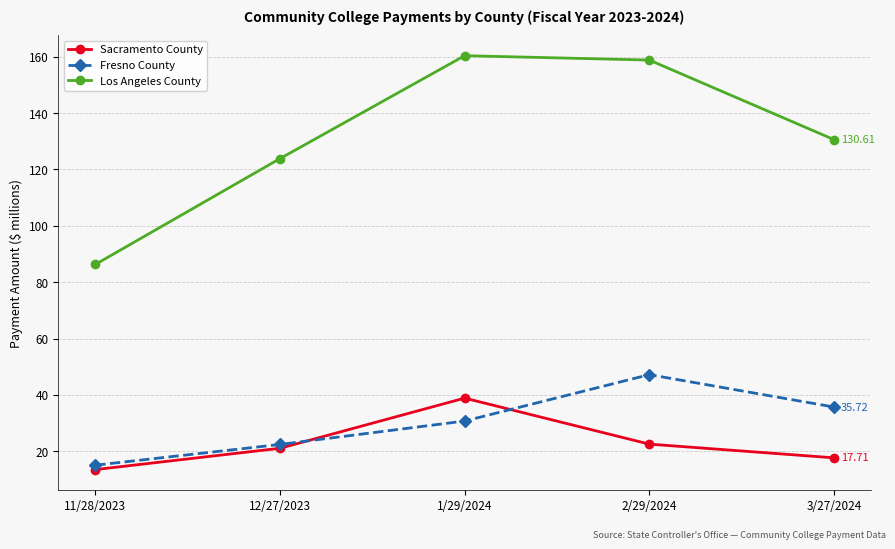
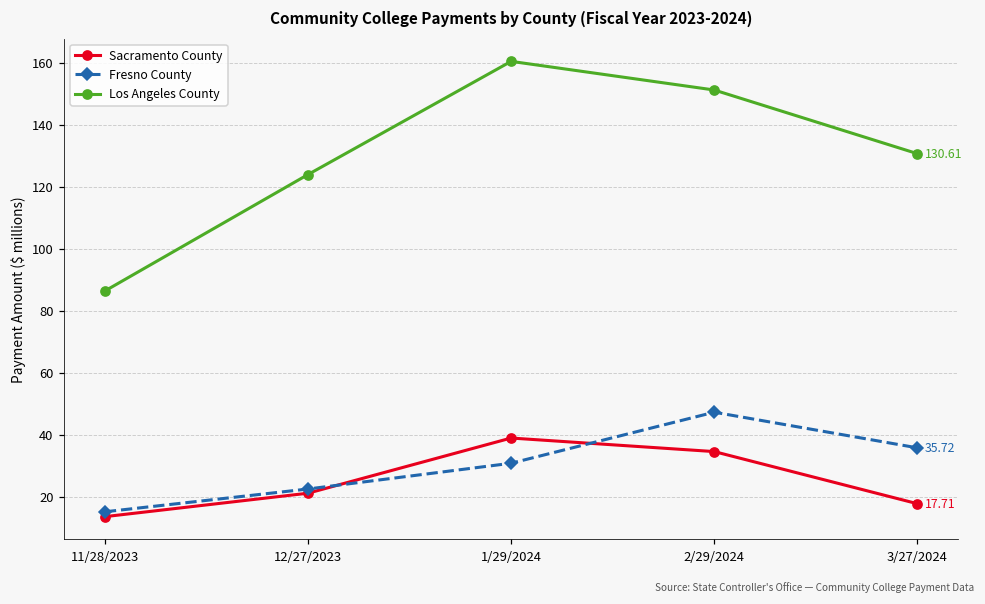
Sacramento County, 2/29/2024: 23 -> 35
Los Angeles County, 2/29/2024: 159 -> 151
